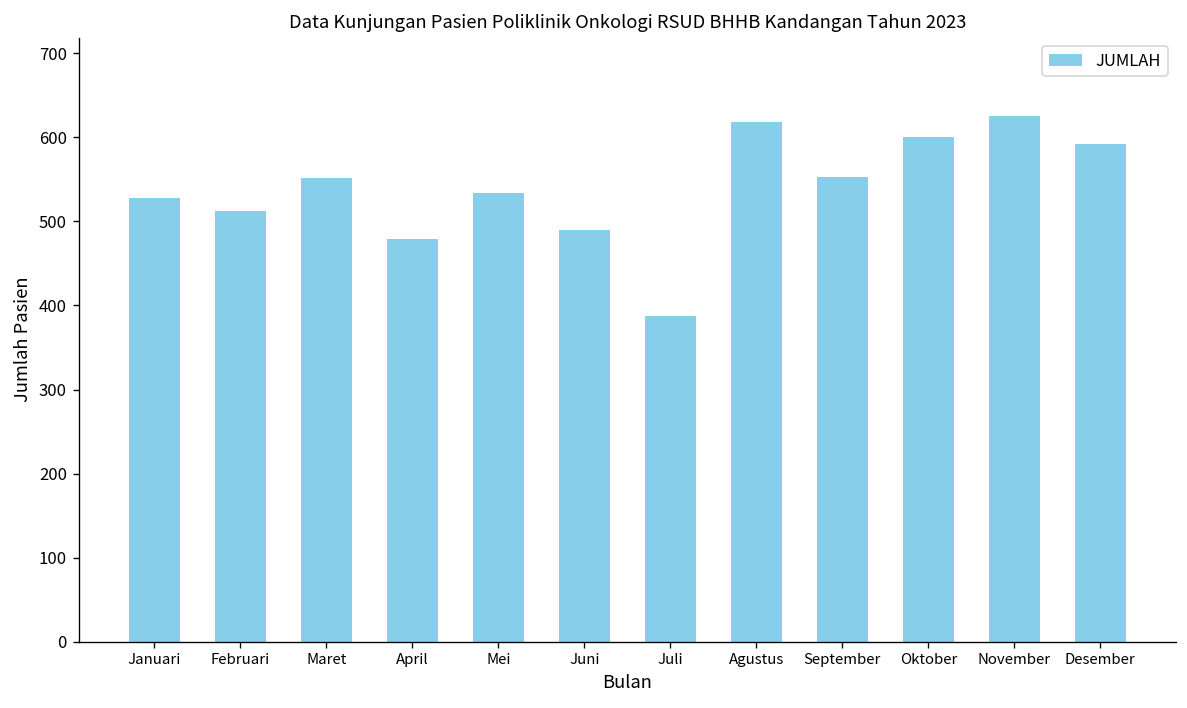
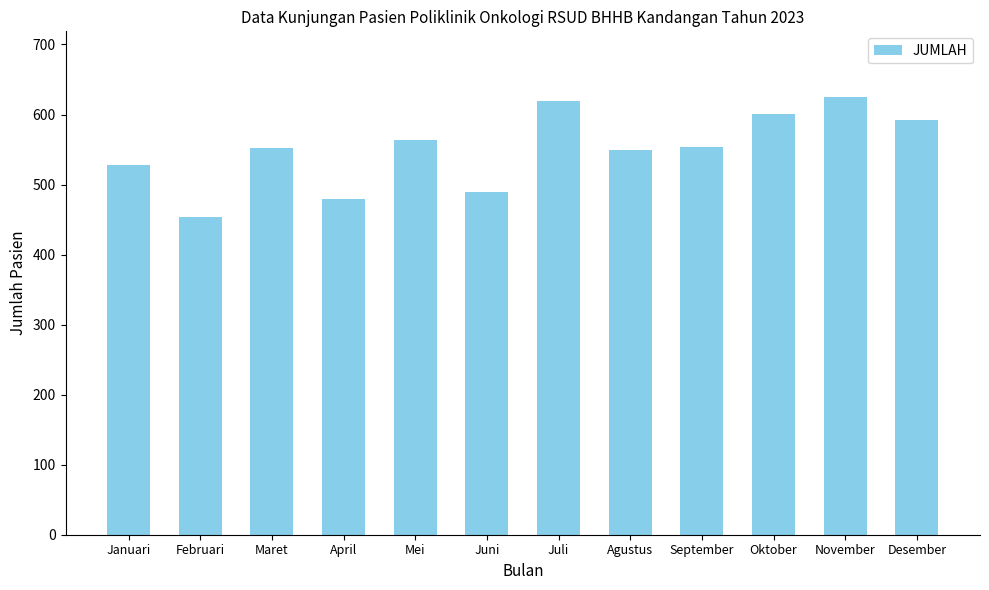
Februari: 510 -> 450
Mei: 530 -> 560
Juli: 390 -> 620
Agustus: 620 -> 550
